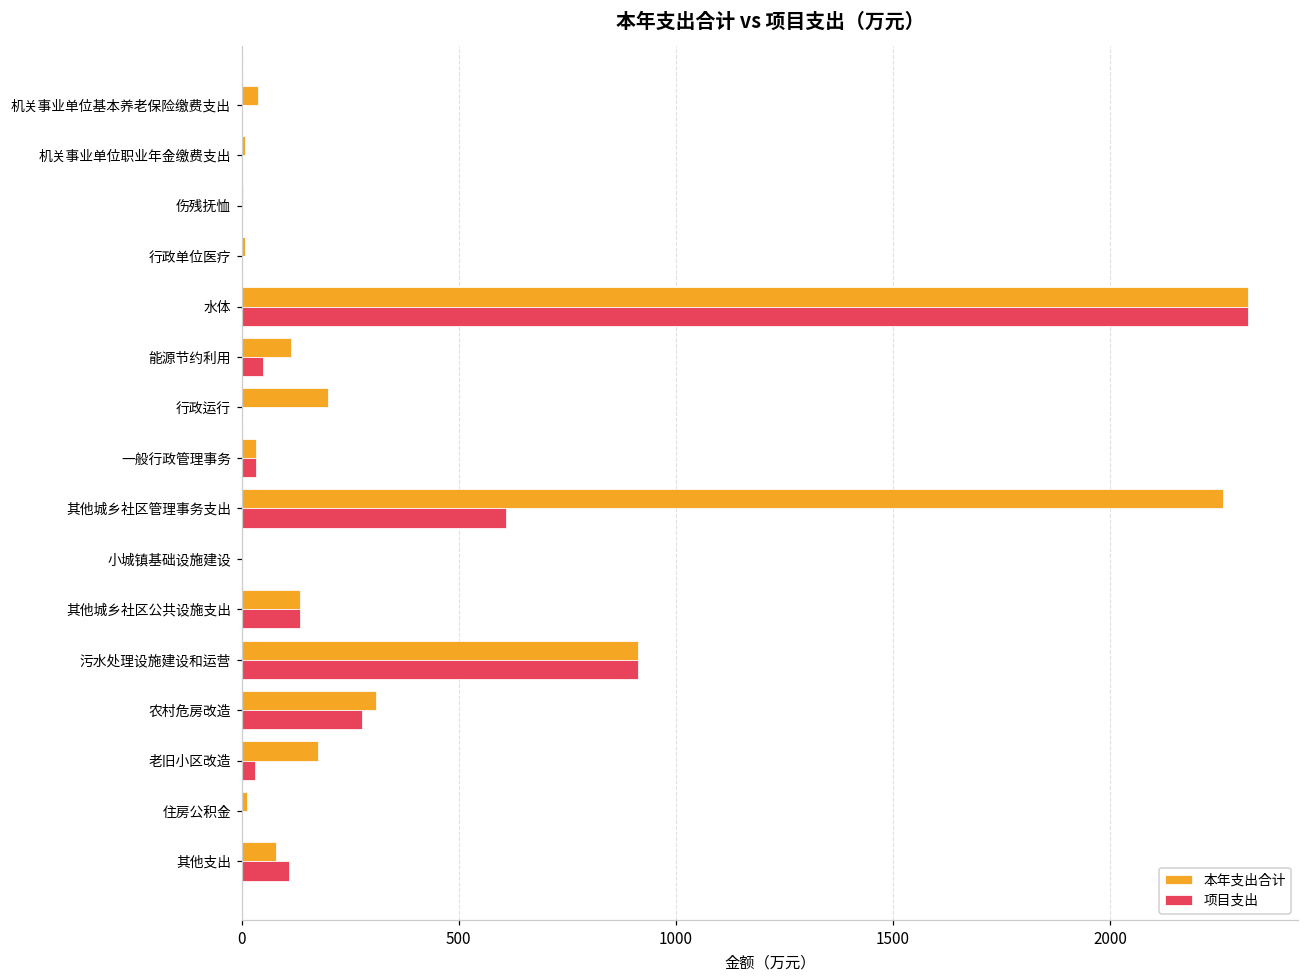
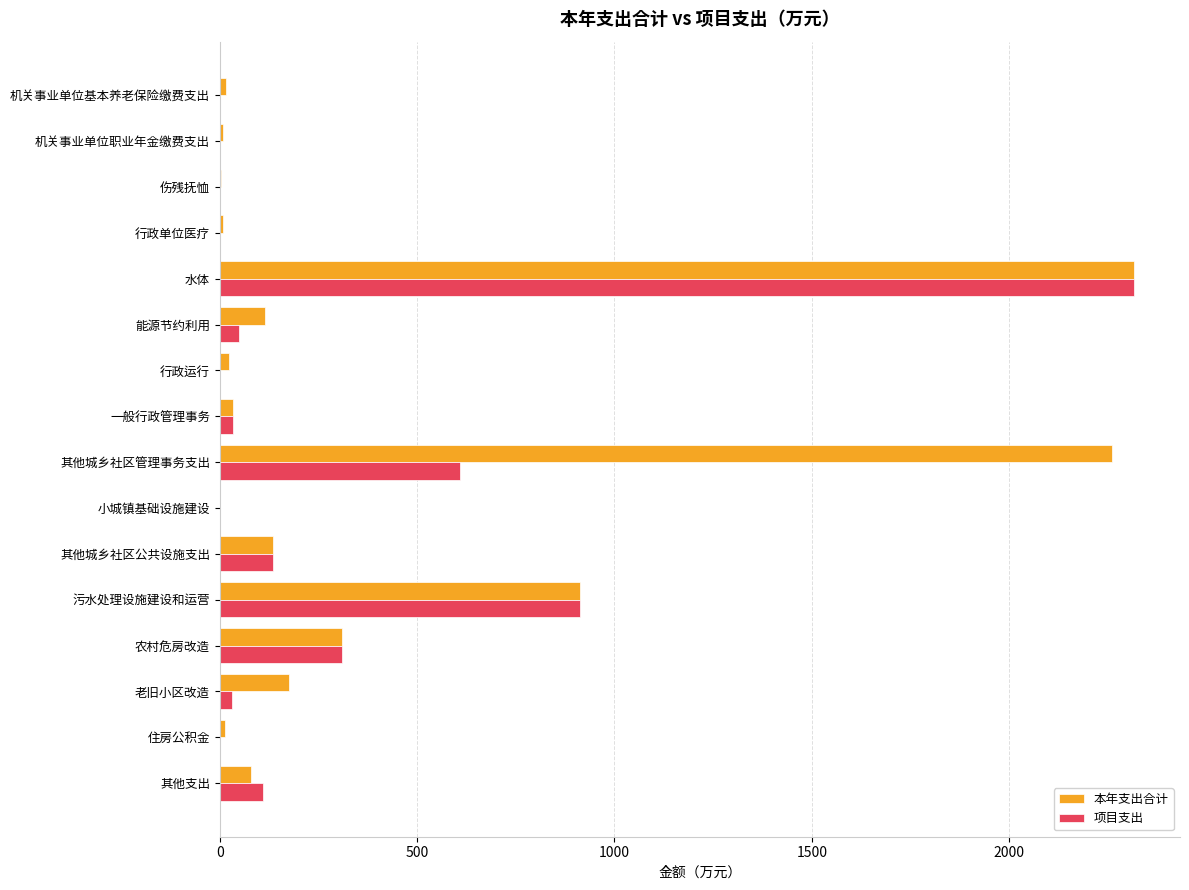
本年支出合计, 机关事业单位基本养老保险缴费支出: 40 -> 20
本年支出合计, 行政运行: 200 -> 20
项目支出, 农村危房改造: 280 -> 310
